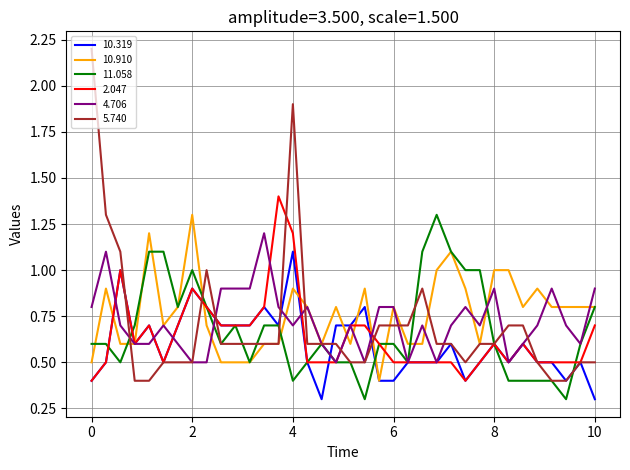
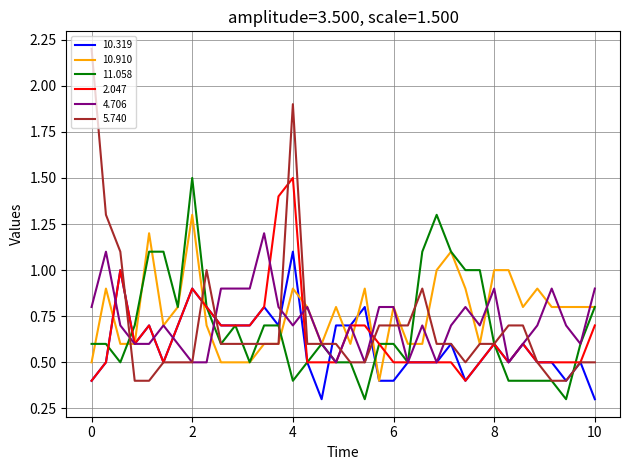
11.058, 2: 1.0 -> 1.5
2.047, 4: 1.2 -> 1.5
